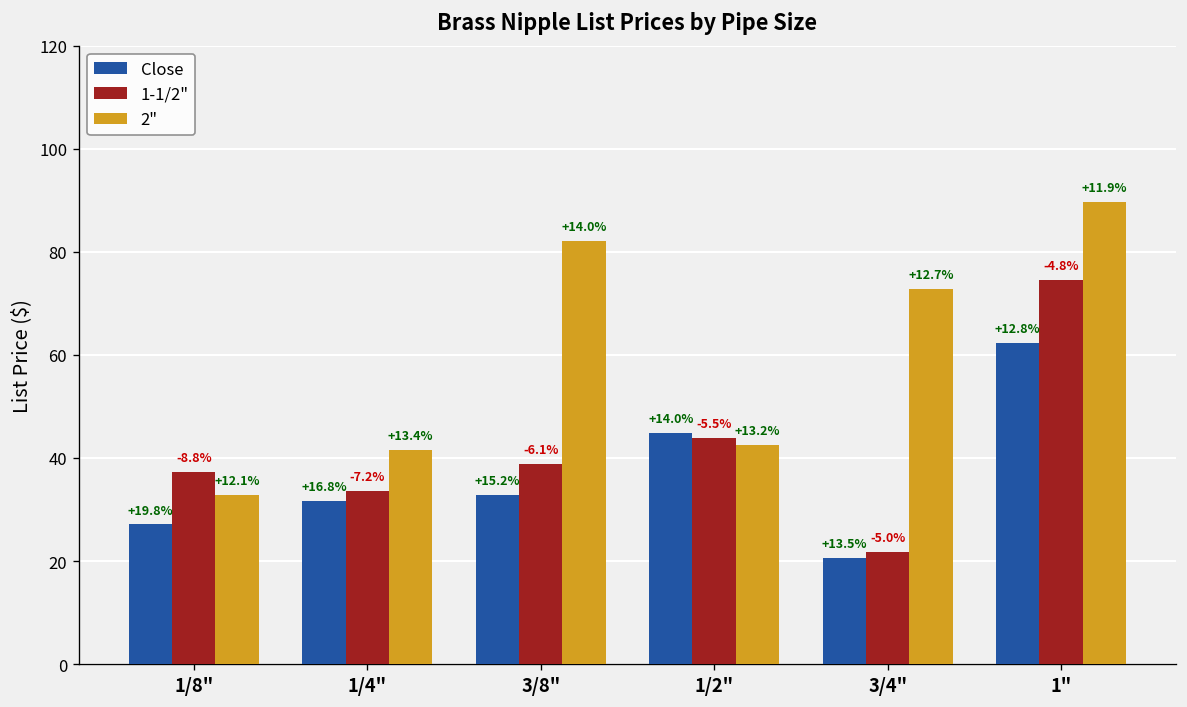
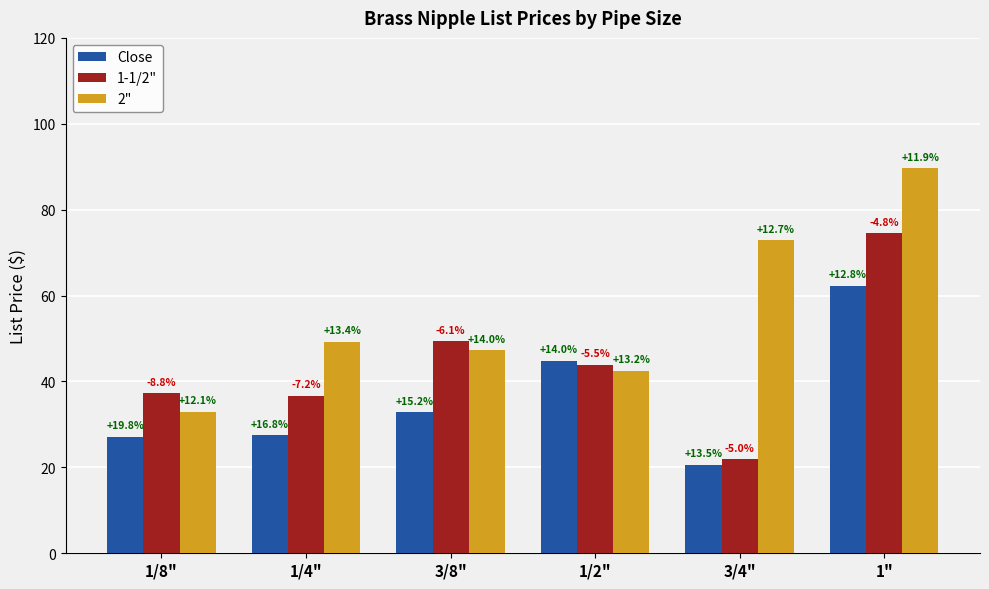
Close, 1/4": 32 -> 27
1-1/2", 1/4": 34 -> 37
2", 1/4": 42 -> 49
1-1/2", 3/8": 39 -> 49
2", 3/8": 82 -> 47
